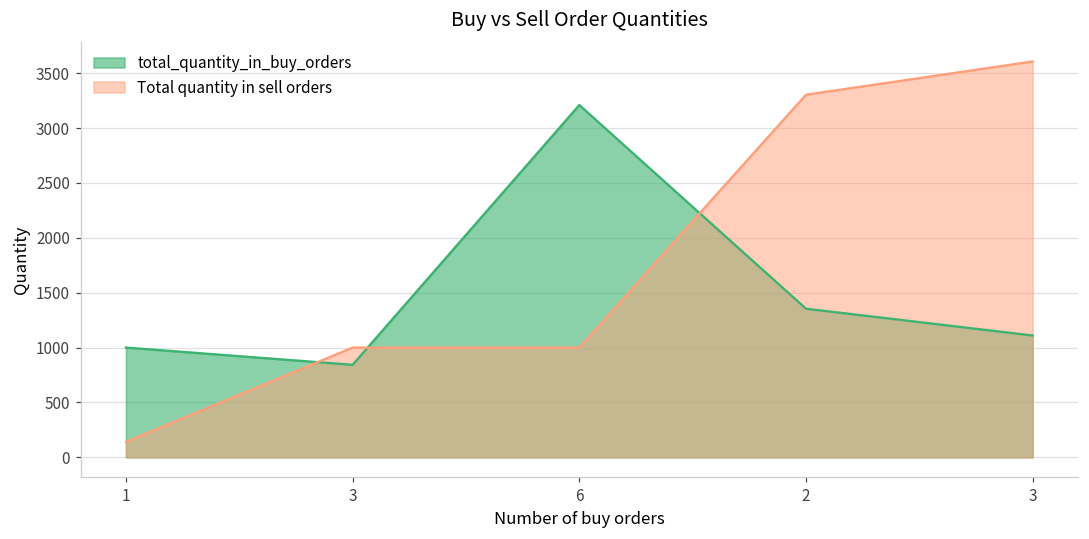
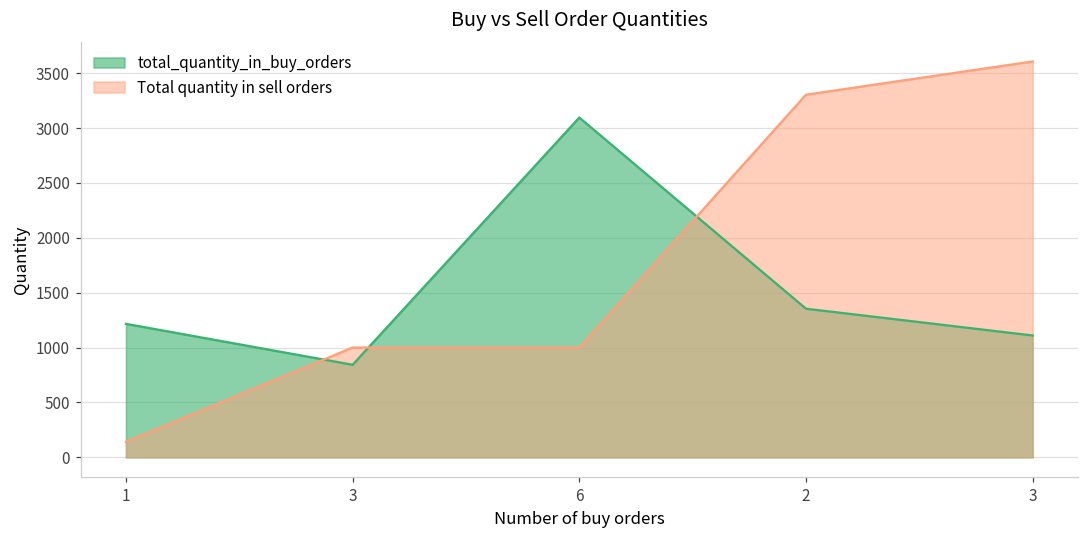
total_quantity_in_buy_orders, 1: 1000 -> 1200
total_quantity_in_buy_orders, 6: 3200 -> 3100
